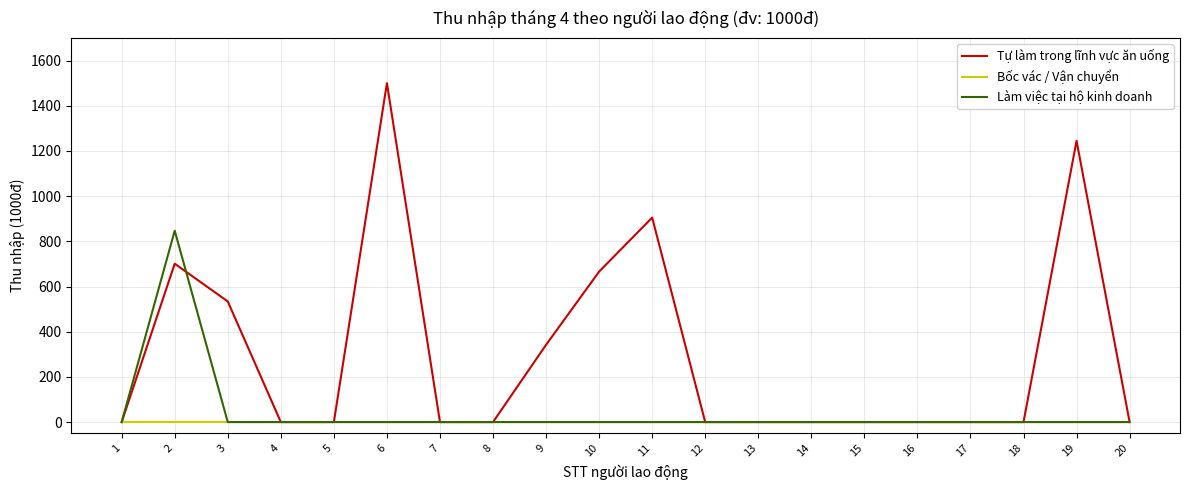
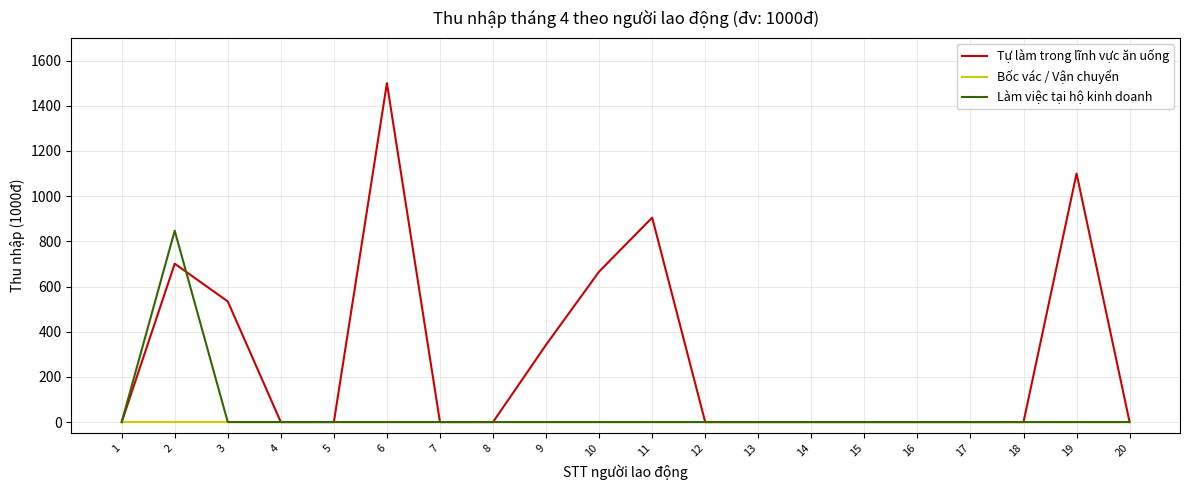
Tự làm trong lĩnh vực ăn uống, 19: 1250 -> 1100
